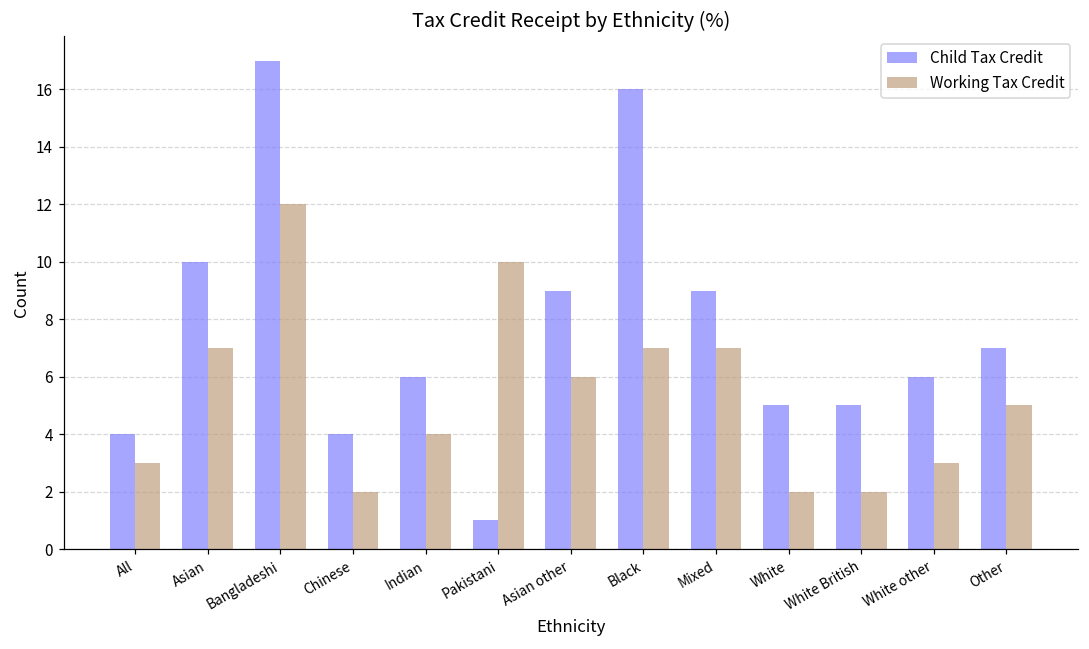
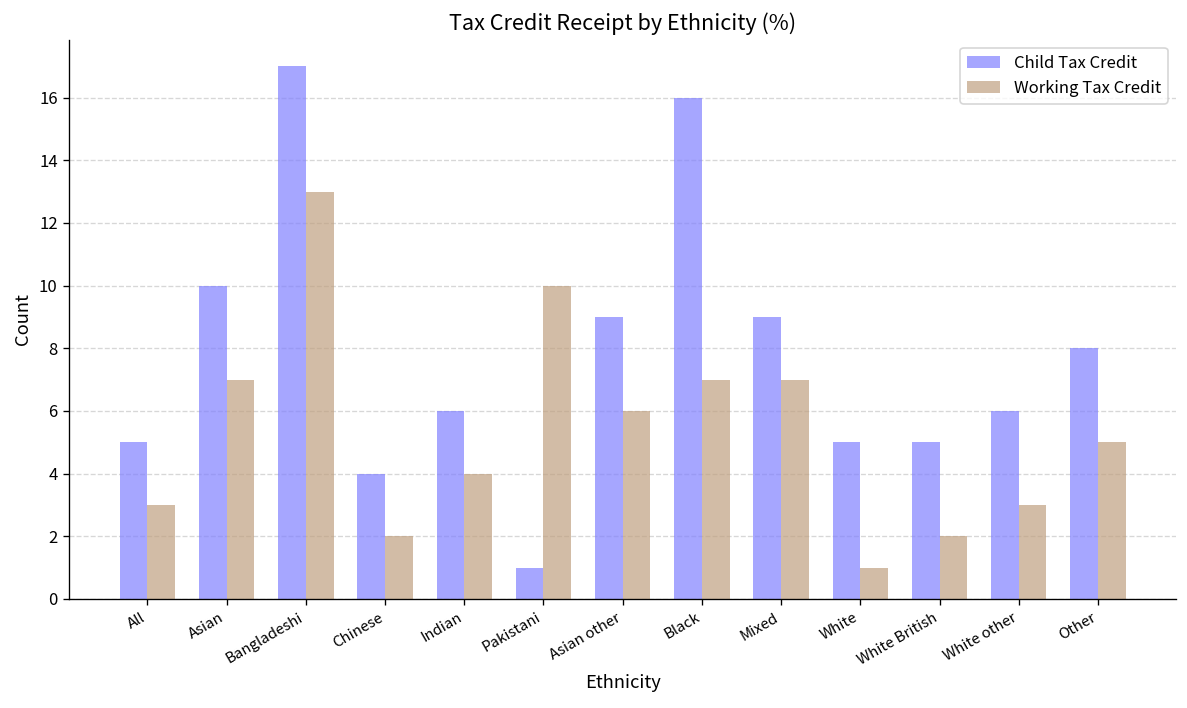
Child Tax Credit, All: 4 -> 5
Working Tax Credit, Bangladeshi: 12 -> 13
Working Tax Credit, White: 2 -> 1
Child Tax Credit, Other: 7 -> 8
